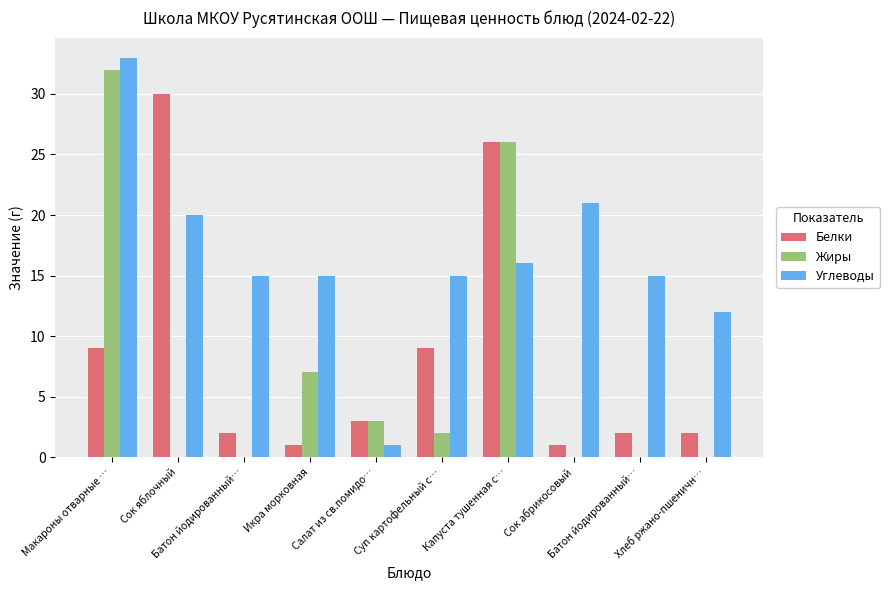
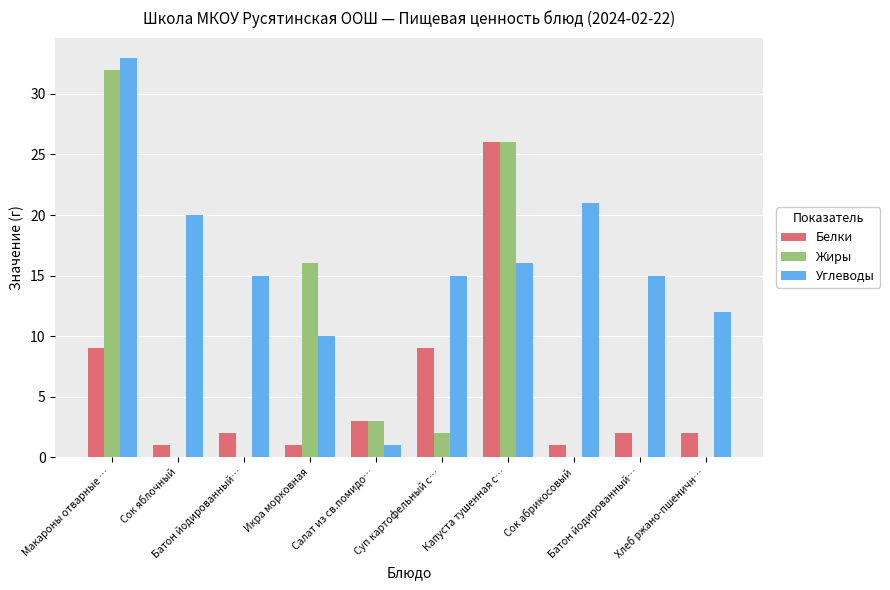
Белки, Сок яблочный: 30 -> 1
Жиры, Икра морковная: 7 -> 16
Углеводы, Икра морковная: 15 -> 10
